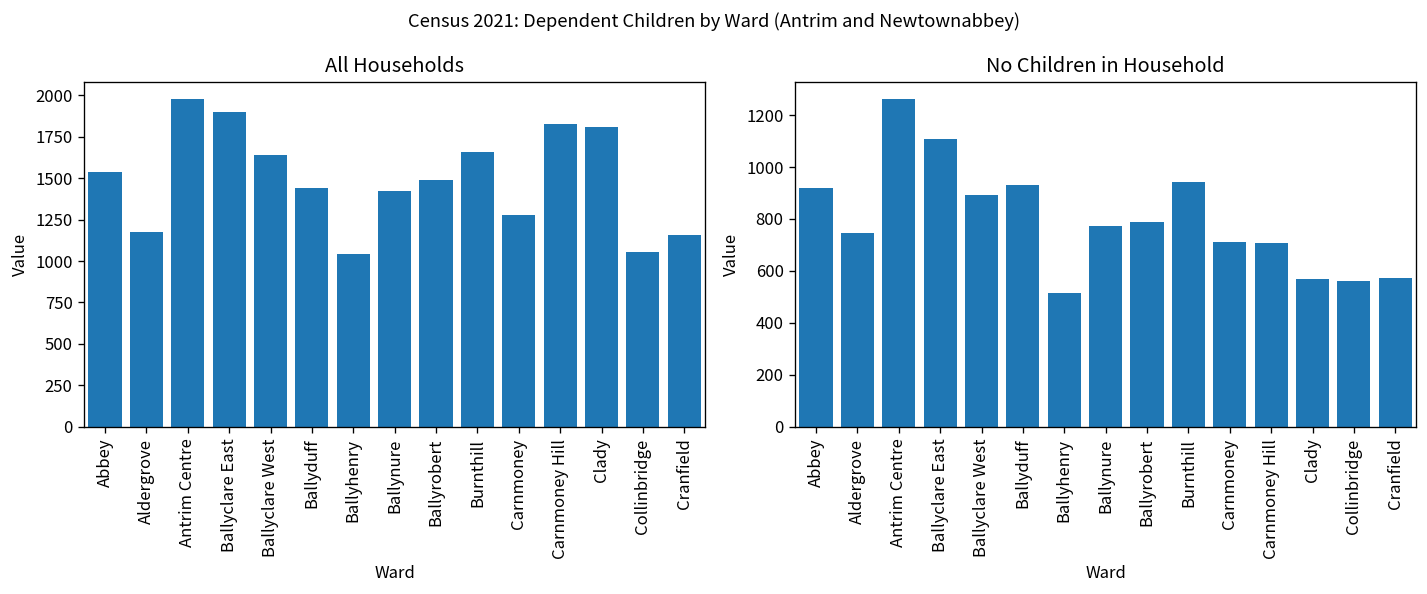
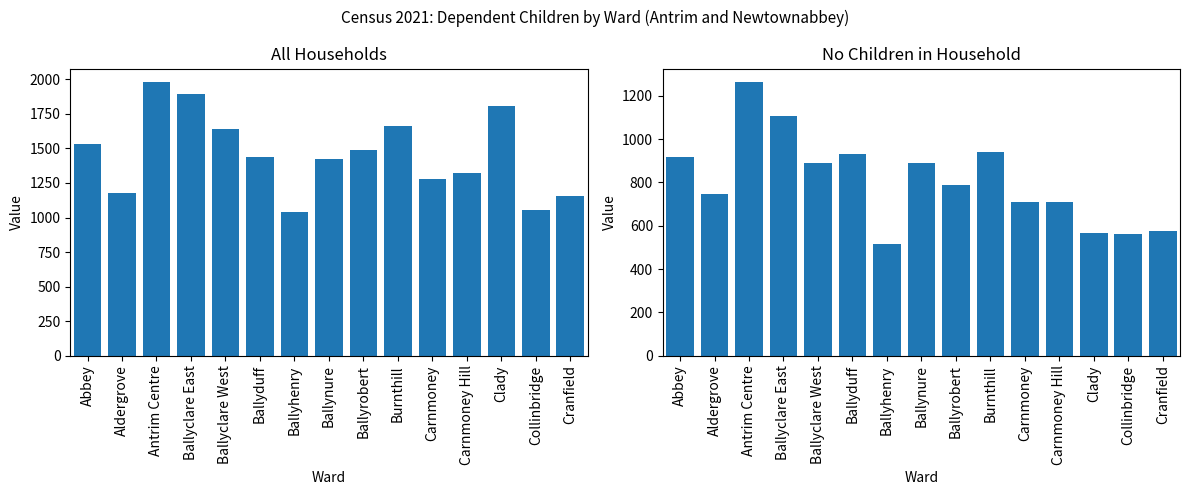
All Households, Carnmoney Hill: 1820 -> 1320
No Children in Household, Ballynure: 770 -> 890
